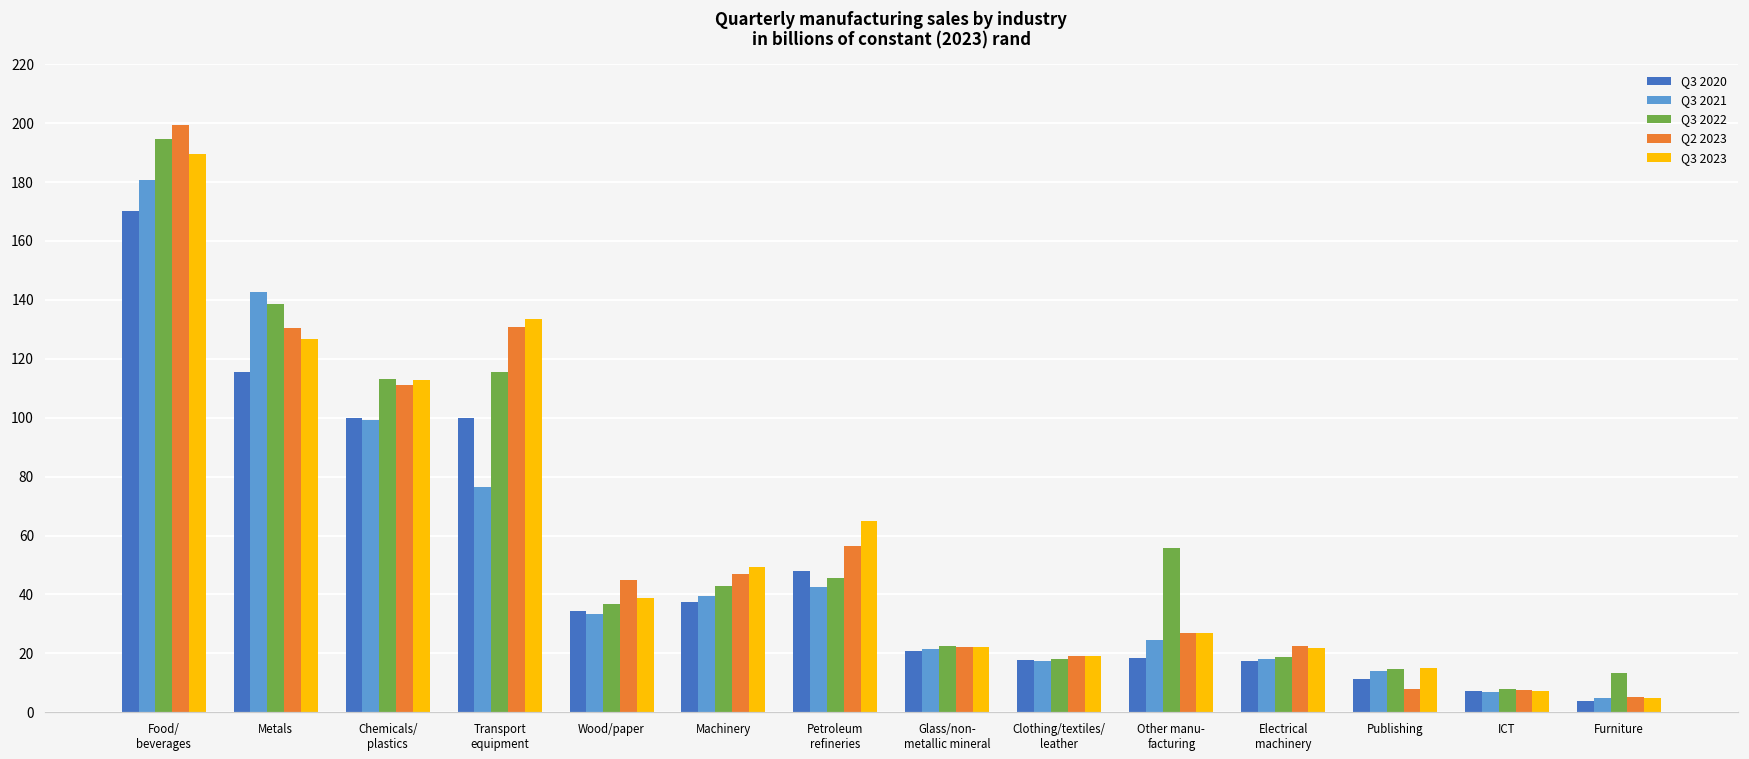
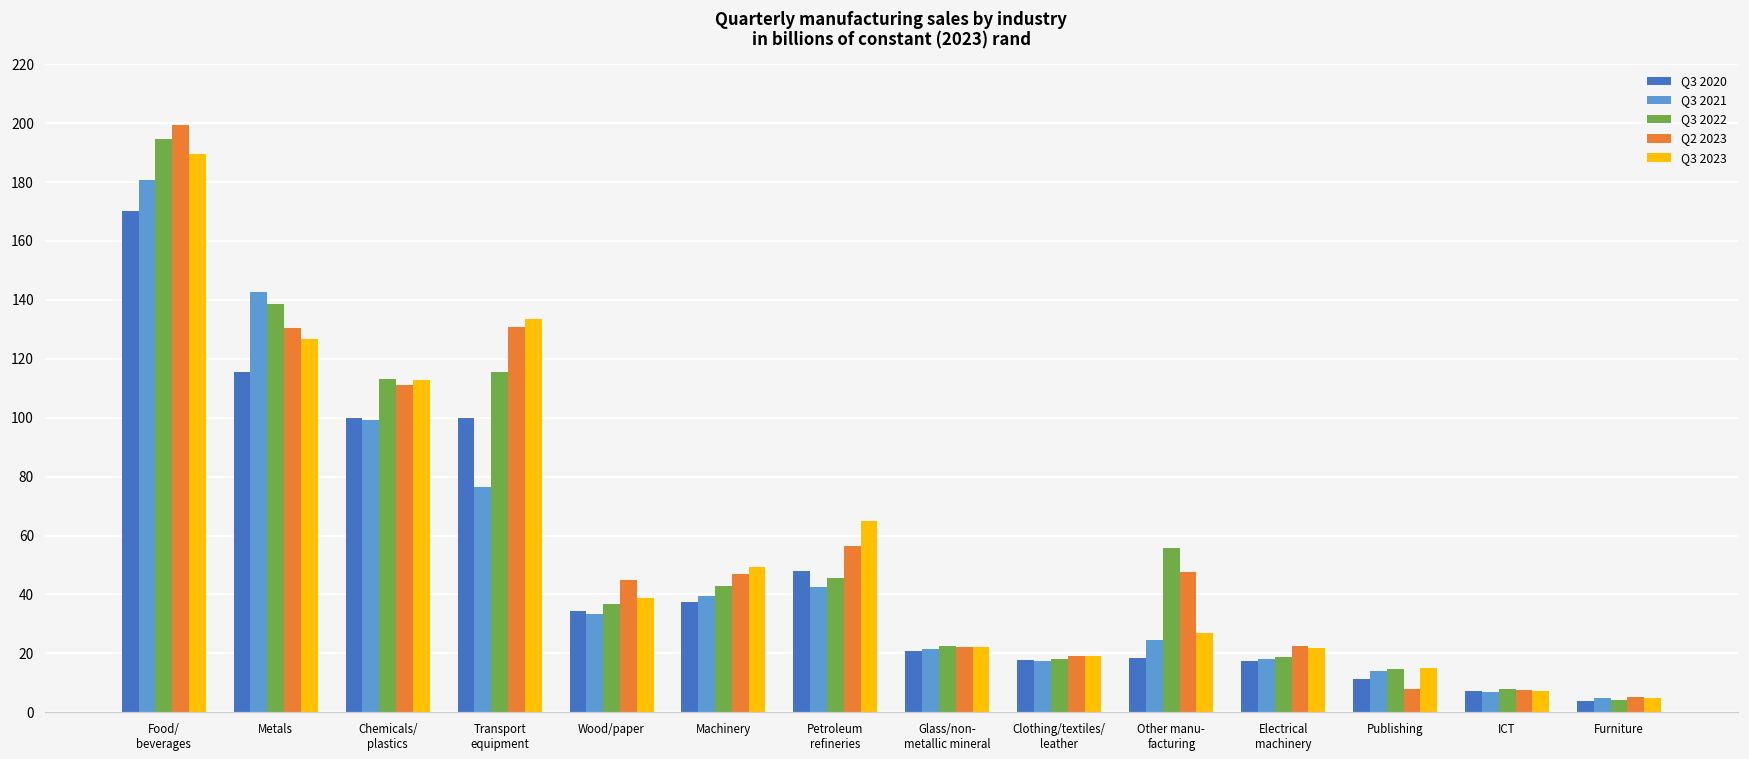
Q2 2023, Other manu- facturing: 27 -> 48
Q3 2022, Furniture: 13 -> 4
